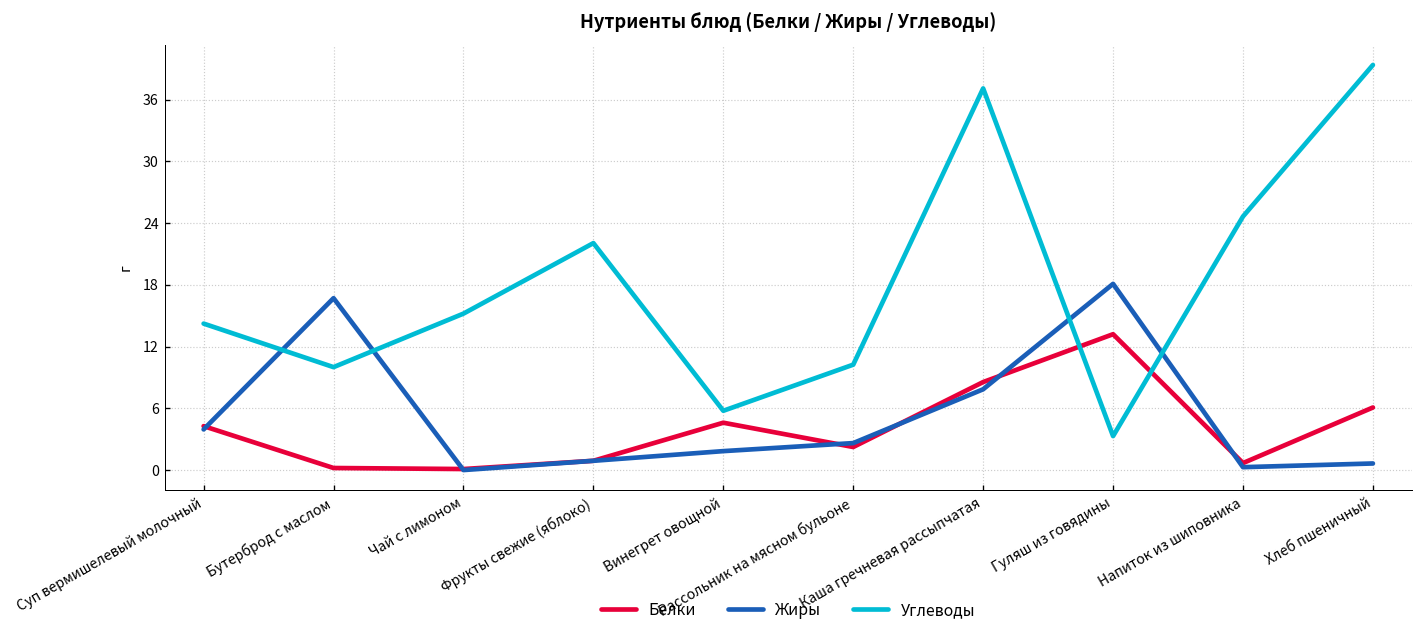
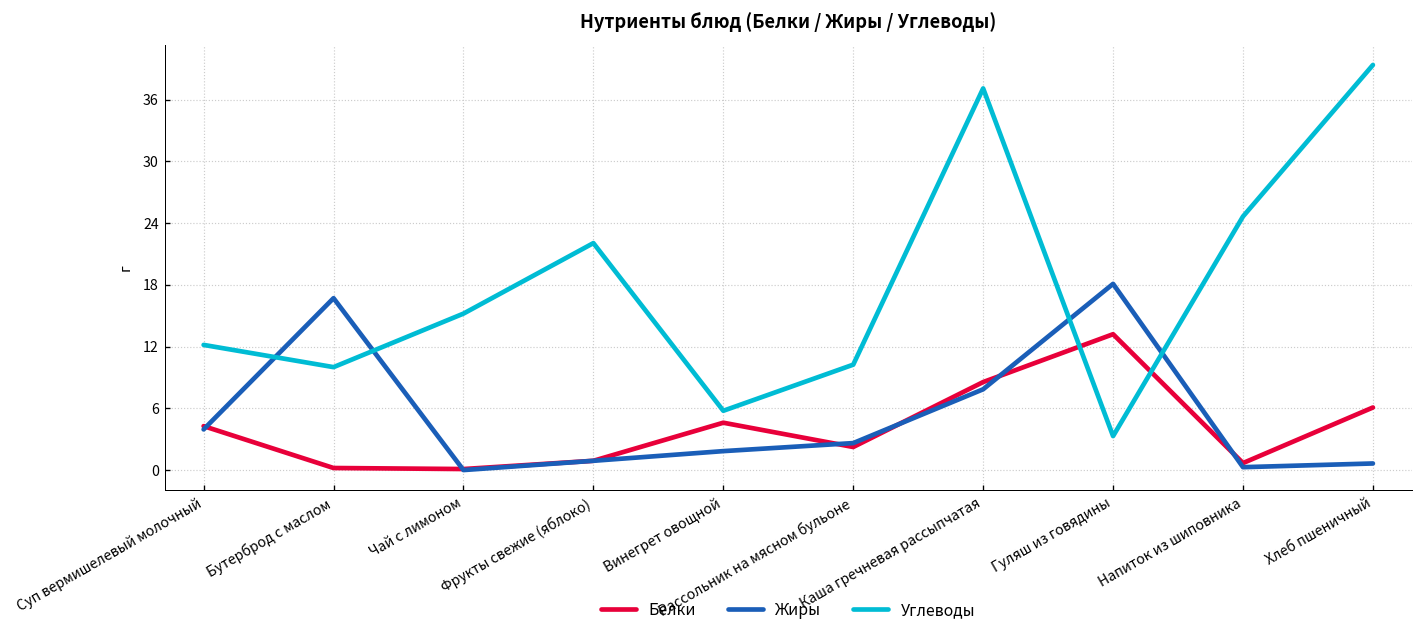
Углеводы, Суп вермишелевый молочный: 14 -> 12
